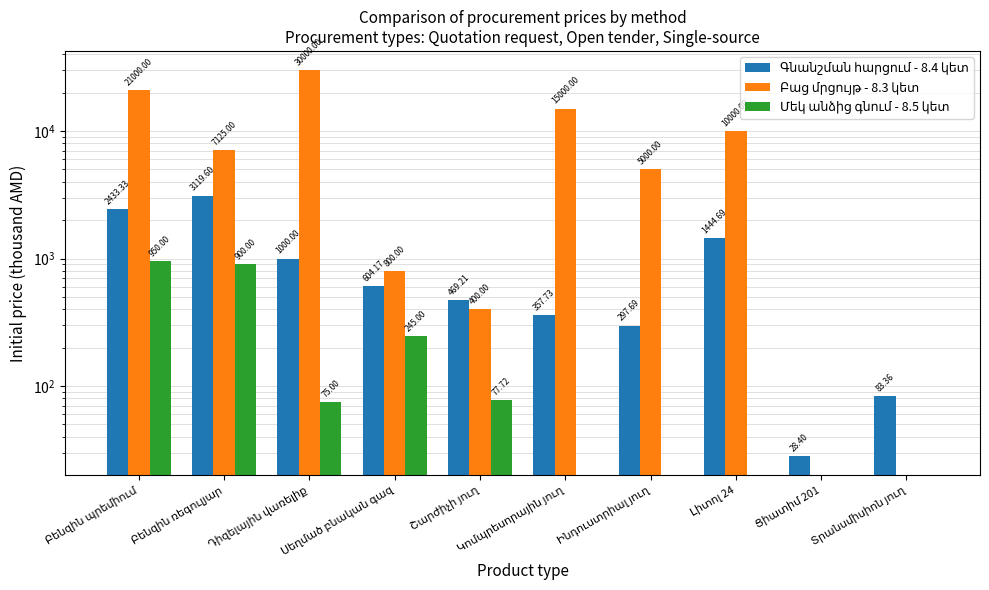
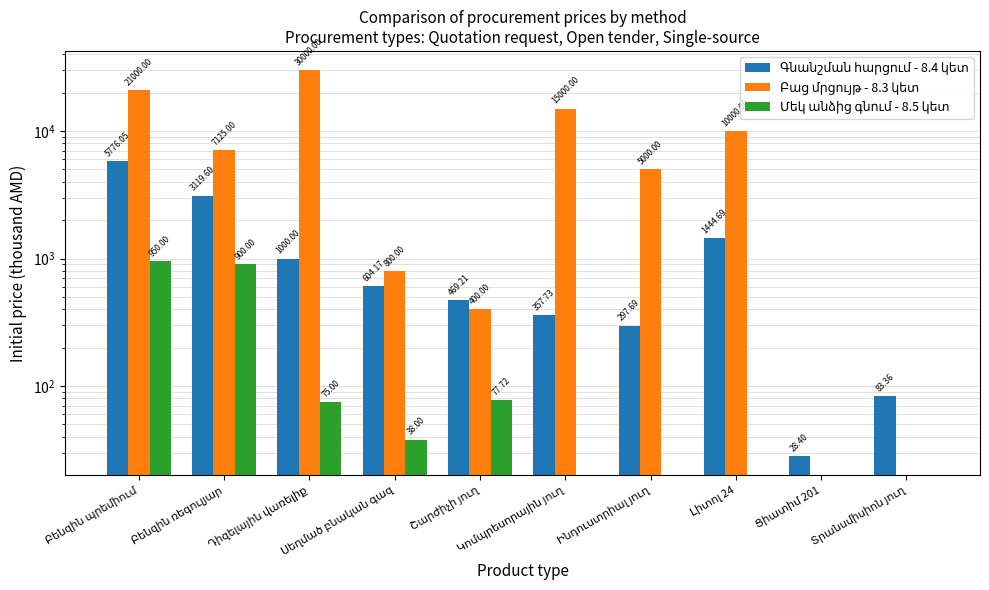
Գնանշման հարցում - 8.4 կետ, Բենզին պրեմիում: 2433.33 -> 5776.05
Մեկ անձից գնում - 8.5 կետ, Սեղմած բնական գազ: 245.00 -> 38.00
